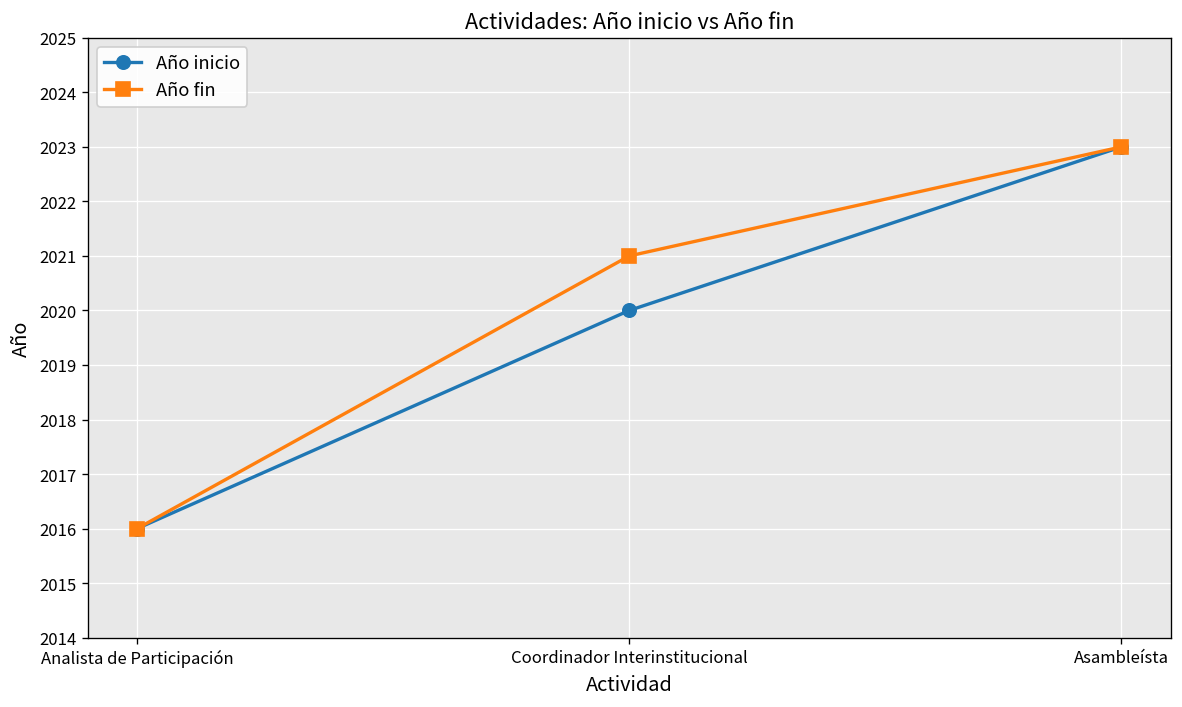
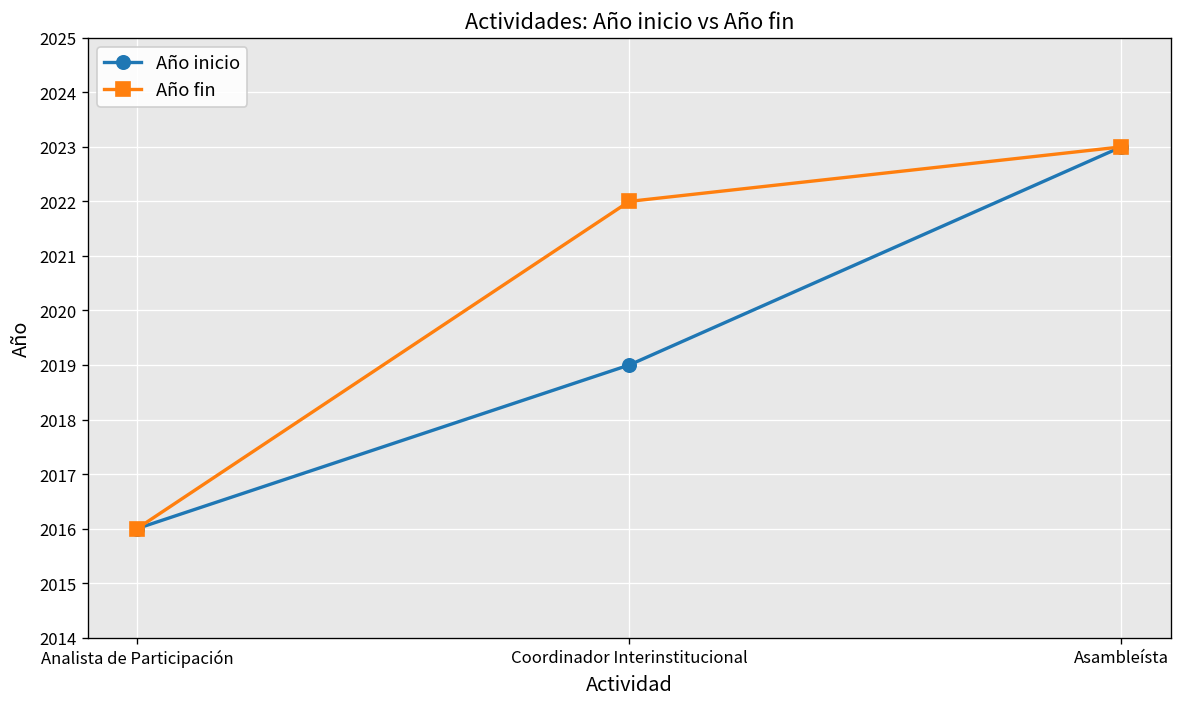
Año inicio, Coordinador Interinstitucional: 2020 -> 2019
Año fin, Coordinador Interinstitucional: 2021 -> 2022
